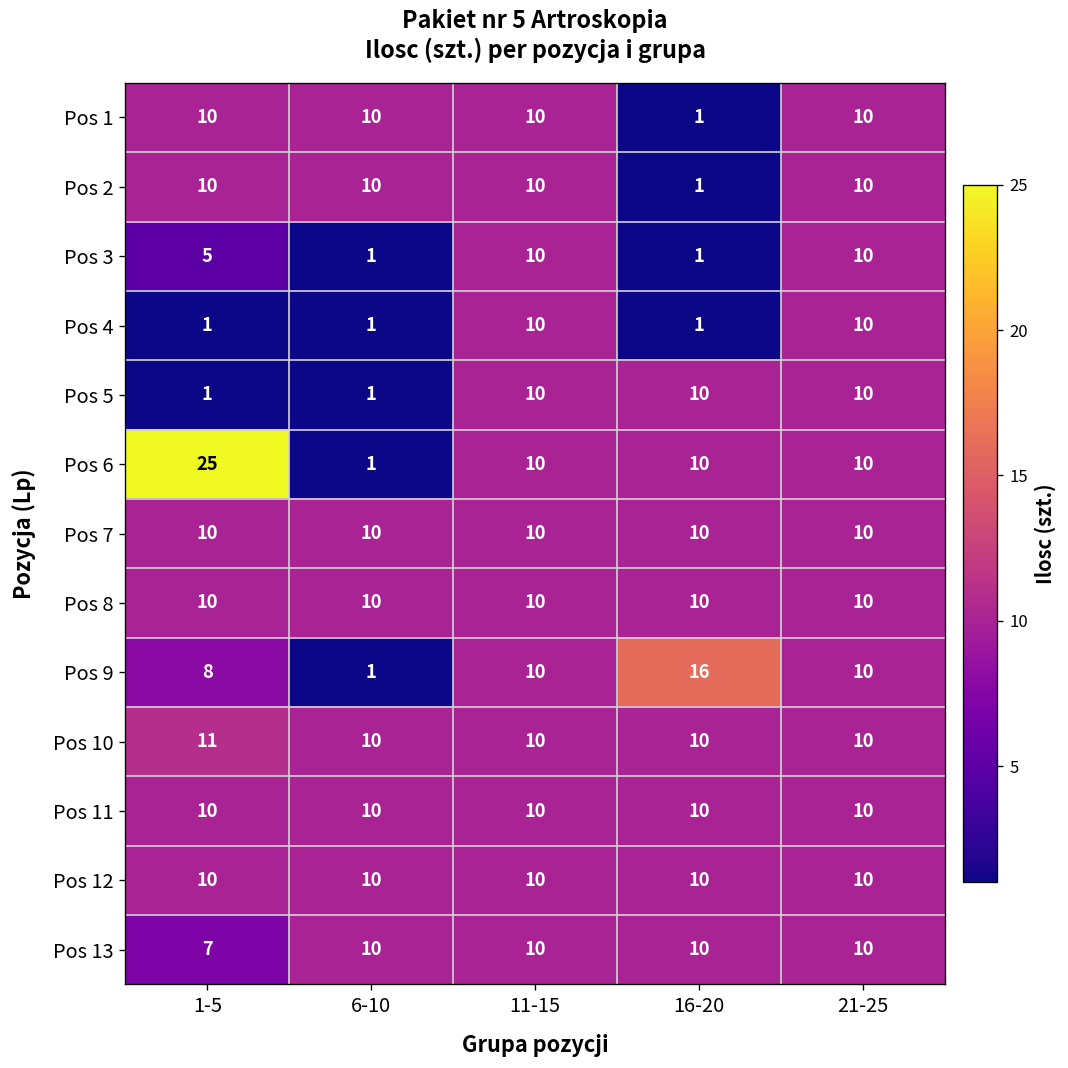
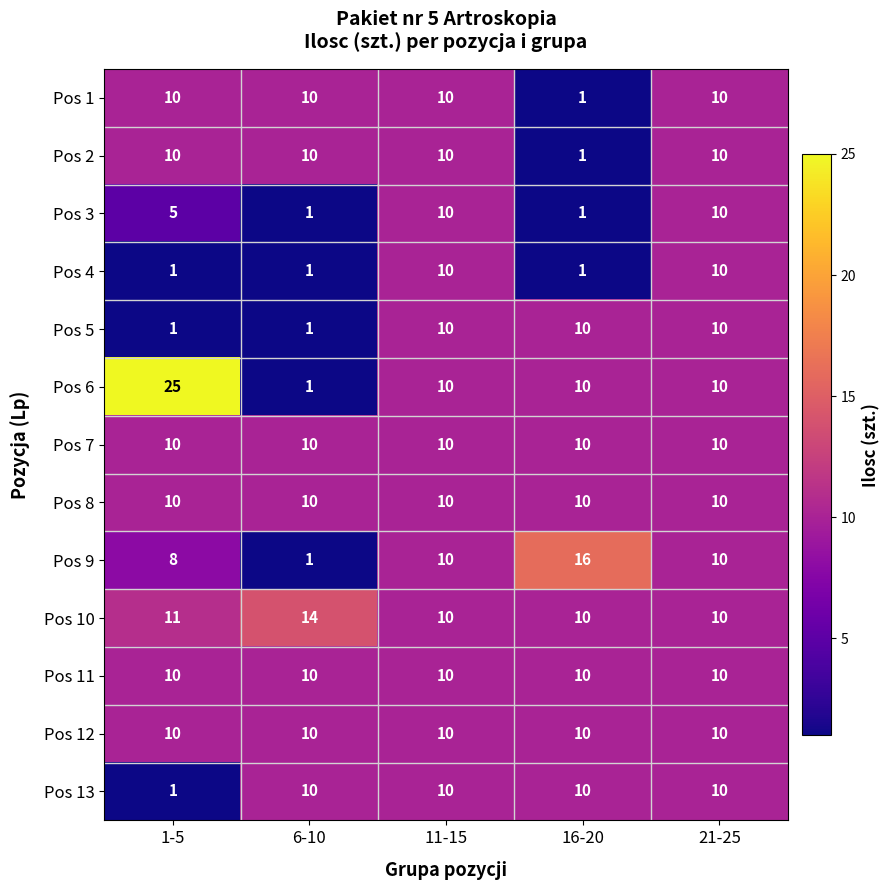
Pos 10, 6-10: 10 -> 14
Pos 13, 1-5: 7 -> 1
